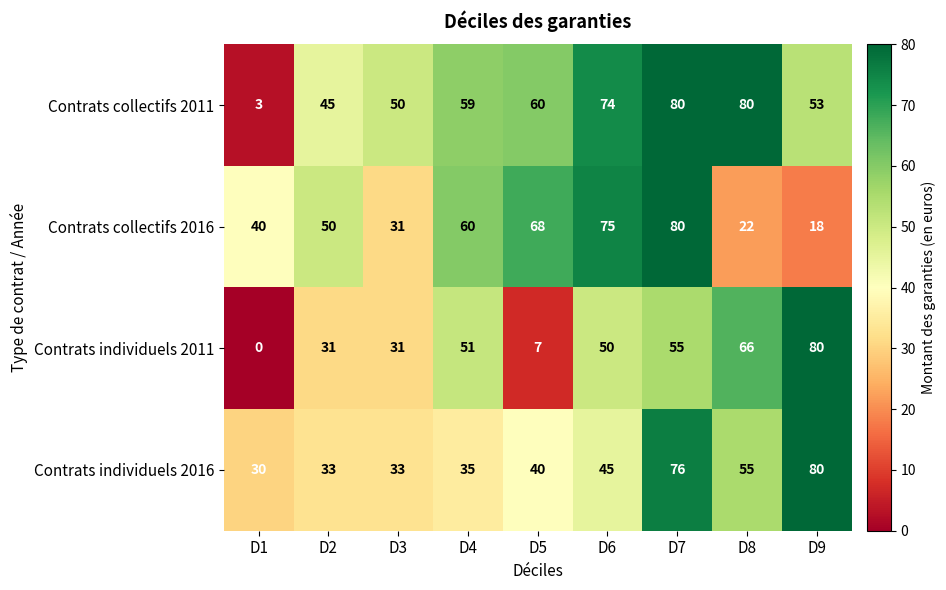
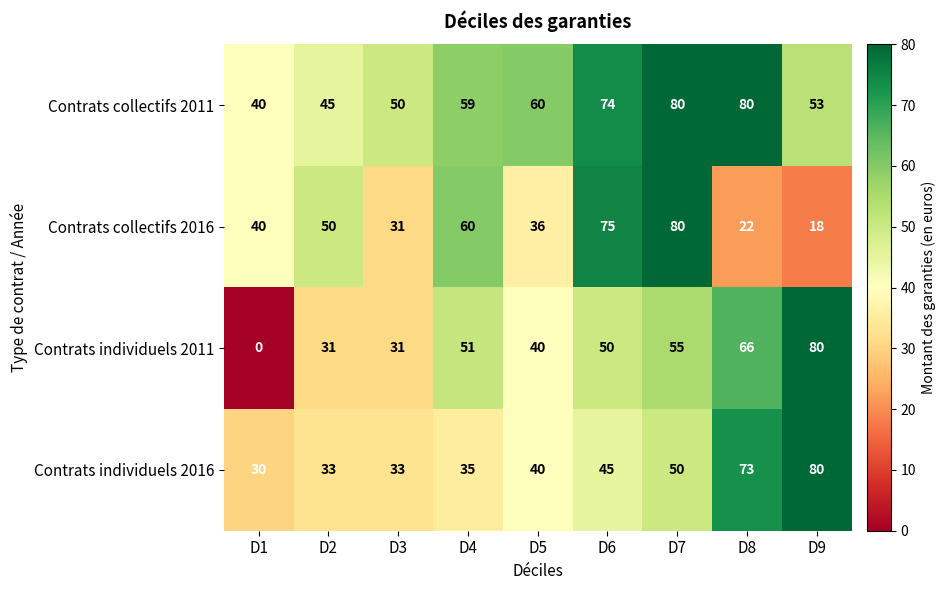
Contrats collectifs 2011, D1: 3 -> 40
Contrats collectifs 2016, D5: 68 -> 36
Contrats individuels 2011, D5: 7 -> 40
Contrats individuels 2016, D7: 76 -> 50
Contrats individuels 2016, D8: 55 -> 73
